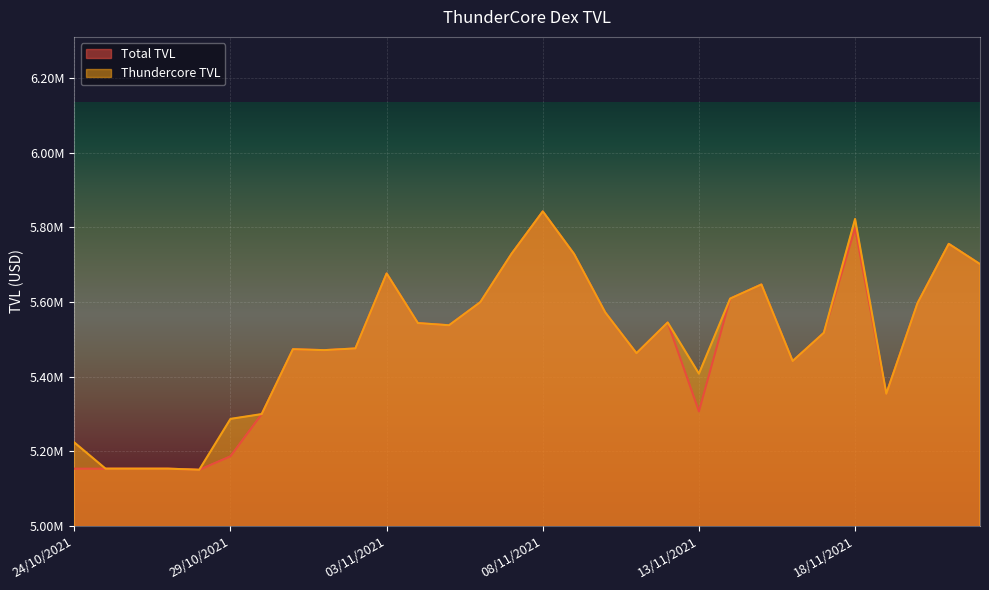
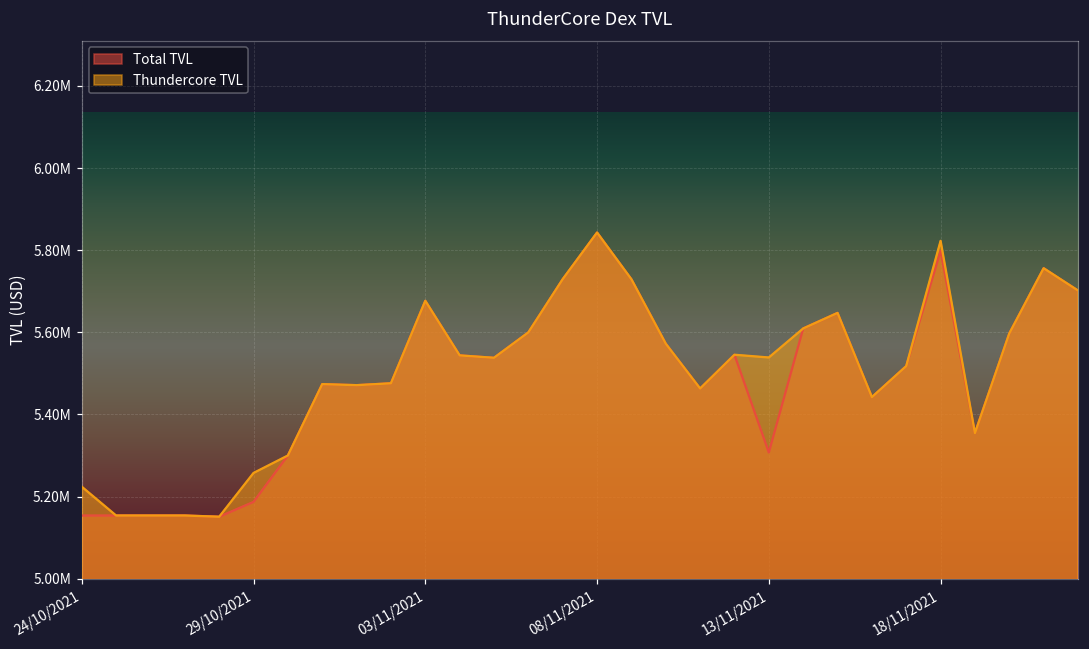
Thundercore TVL, 29/10/2021: 5290000 -> 5260000
Thundercore TVL, 13/11/2021: 5410000 -> 5540000
